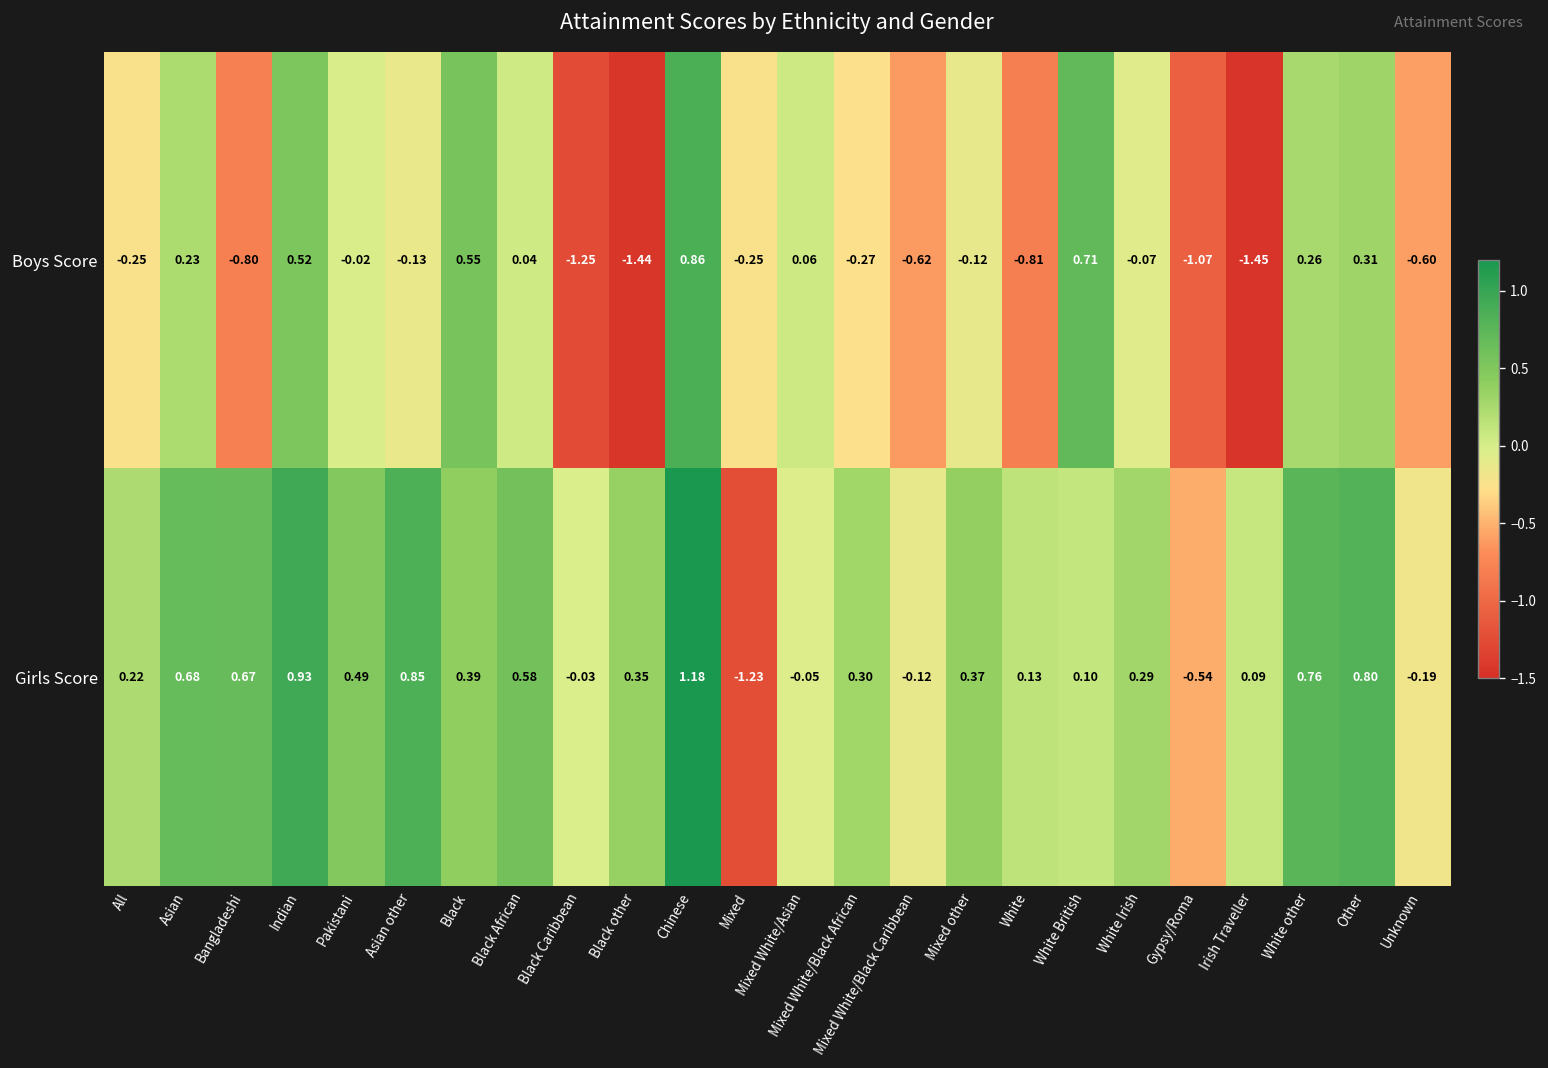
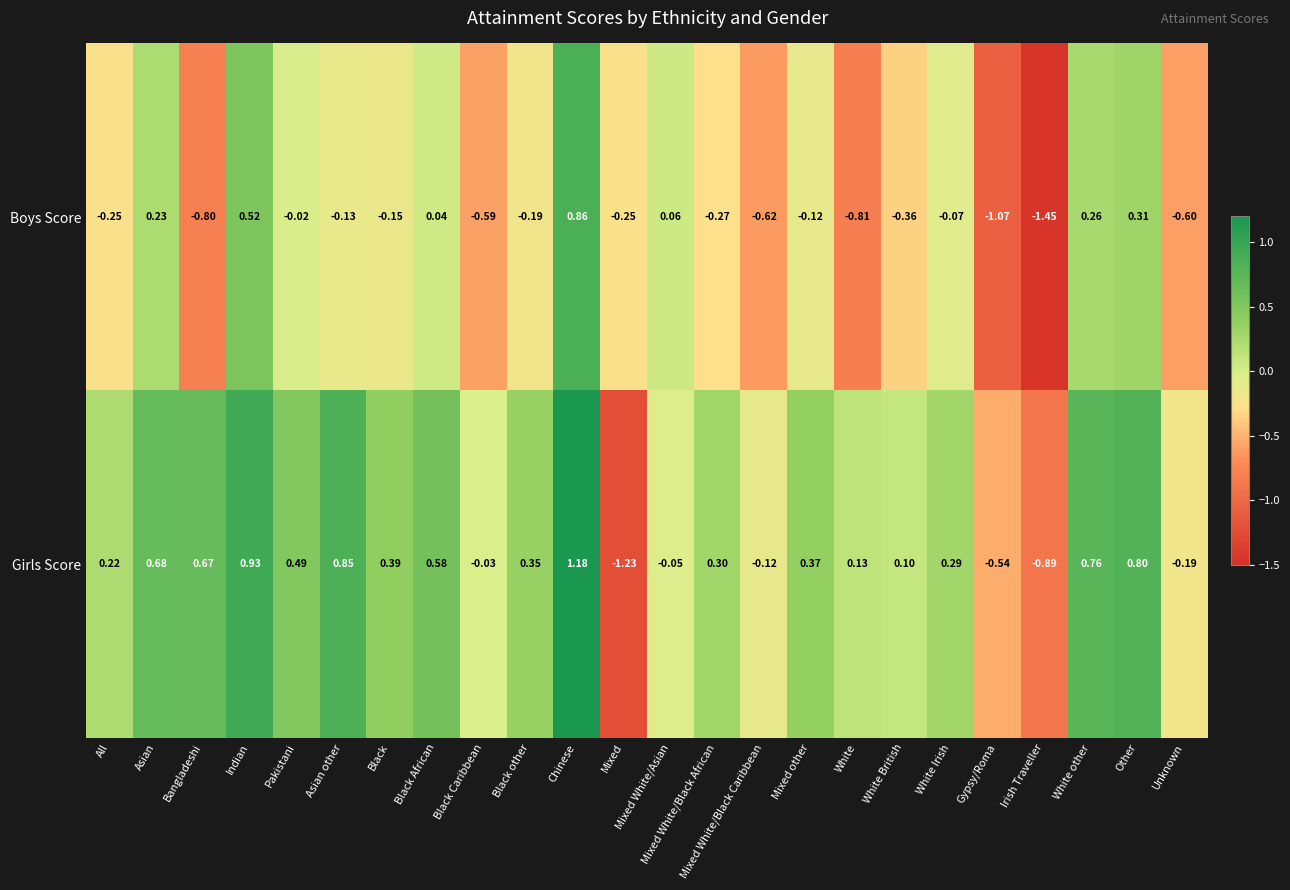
Boys Score, Black: 0.55 -> -0.15
Boys Score, Black Caribbean: -1.25 -> -0.59
Boys Score, Black other: -1.44 -> -0.19
Boys Score, White British: 0.71 -> -0.36
Girls Score, Irish Traveller: 0.09 -> -0.89
